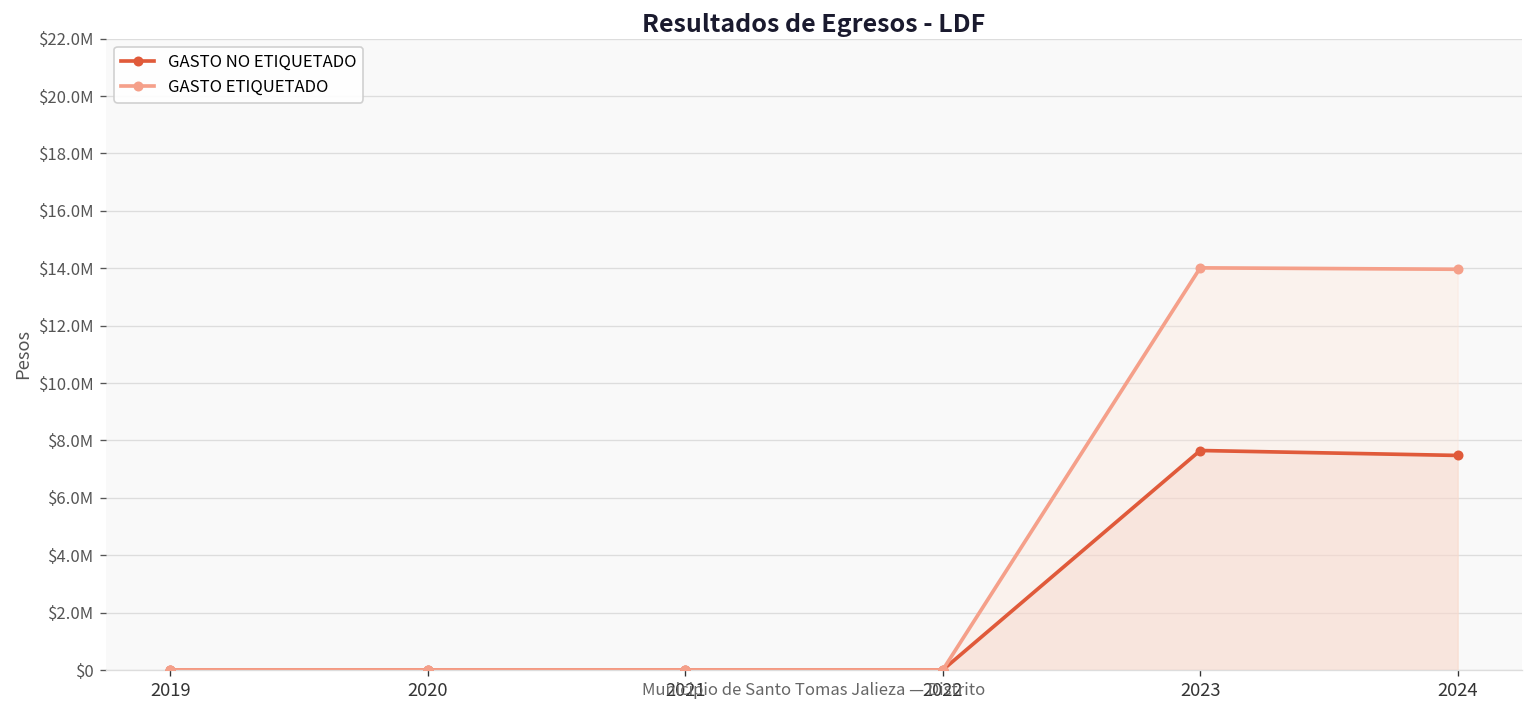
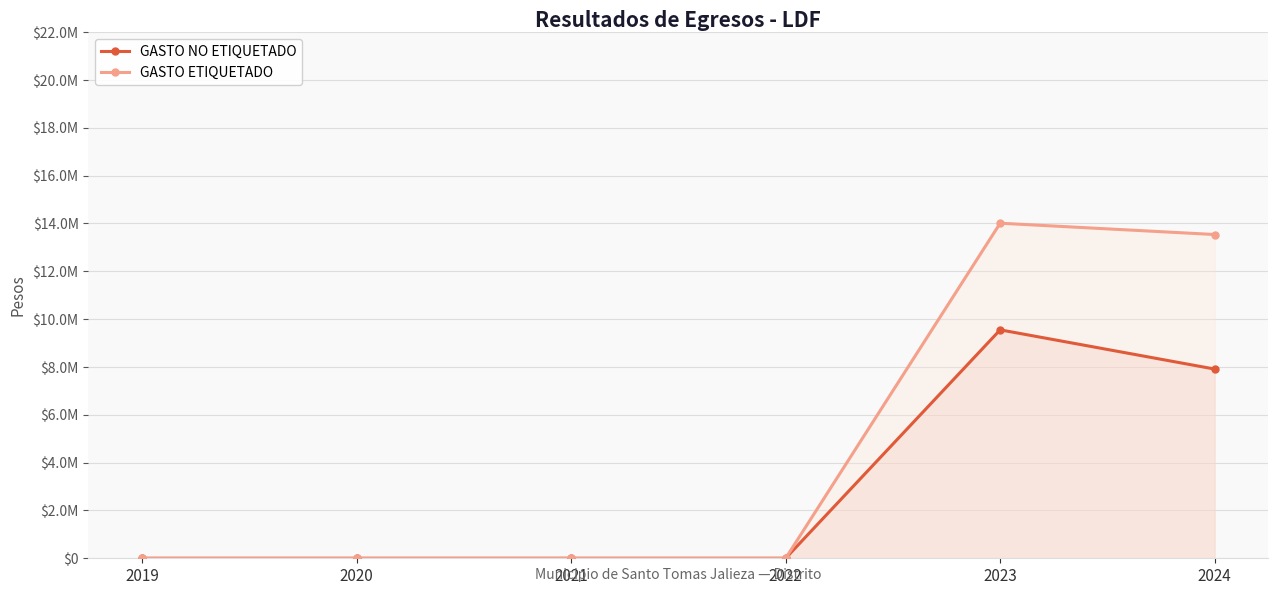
GASTO NO ETIQUETADO, 2023: $7600000 -> $9600000
GASTO NO ETIQUETADO, 2024: $7500000 -> $7900000
GASTO ETIQUETADO, 2024: $14000000 -> $13500000
